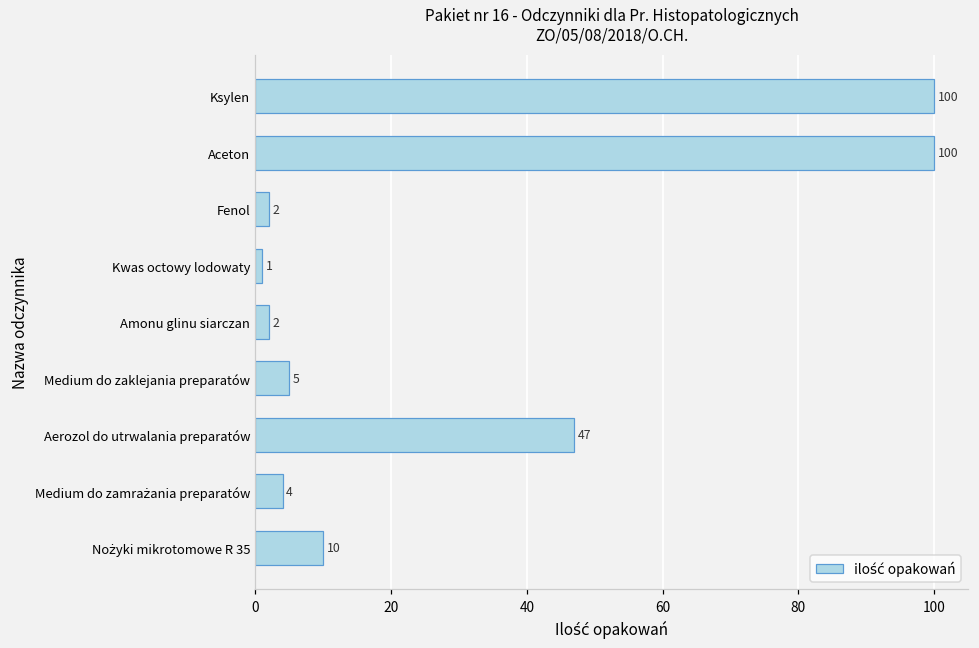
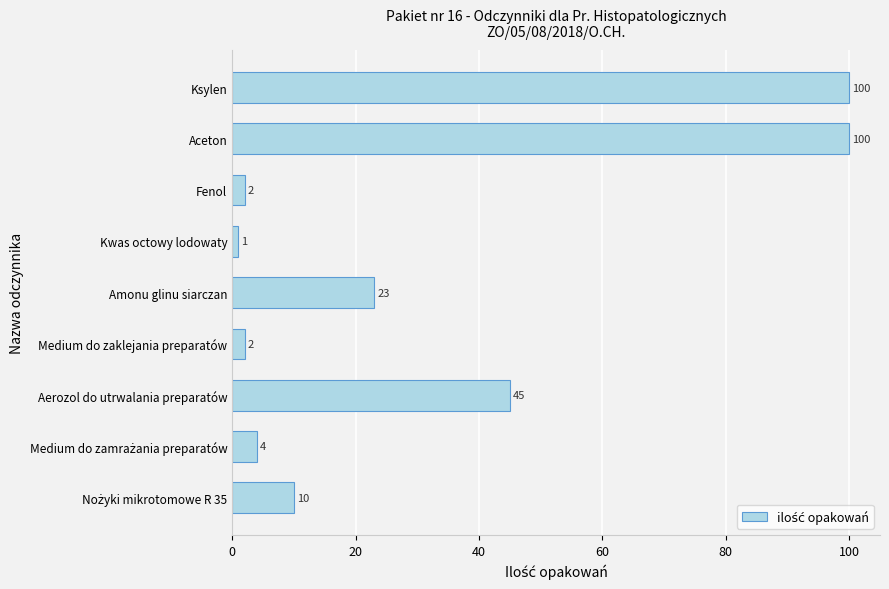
Amonu glinu siarczan: 2 -> 23
Medium do zaklejania preparatów: 5 -> 2
Aerozol do utrwalania preparatów: 47 -> 45
